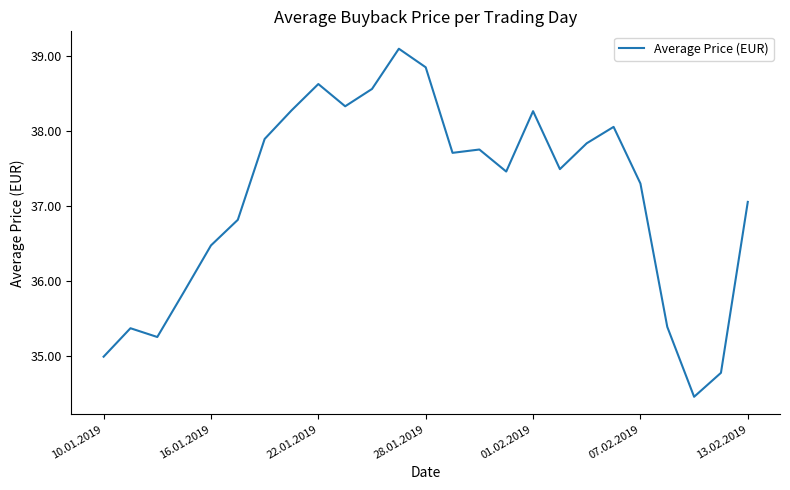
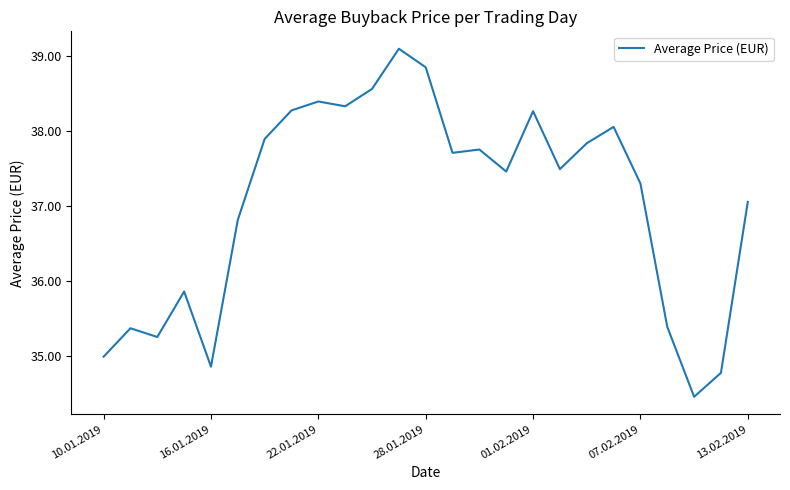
16.01.2019: 36.5 -> 34.9
22.01.2019: 38.6 -> 38.4
